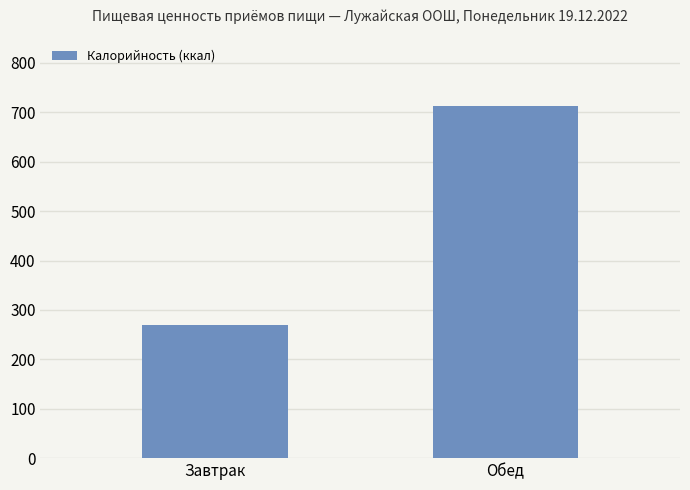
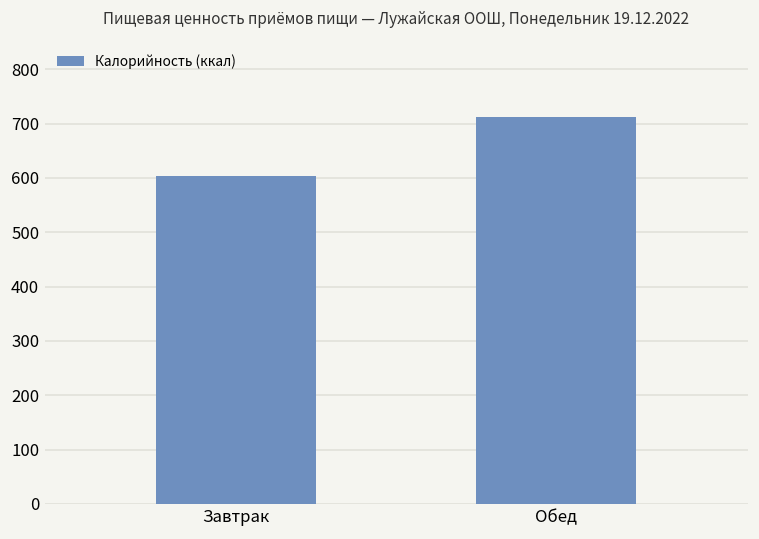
Завтрак: 270 -> 600
